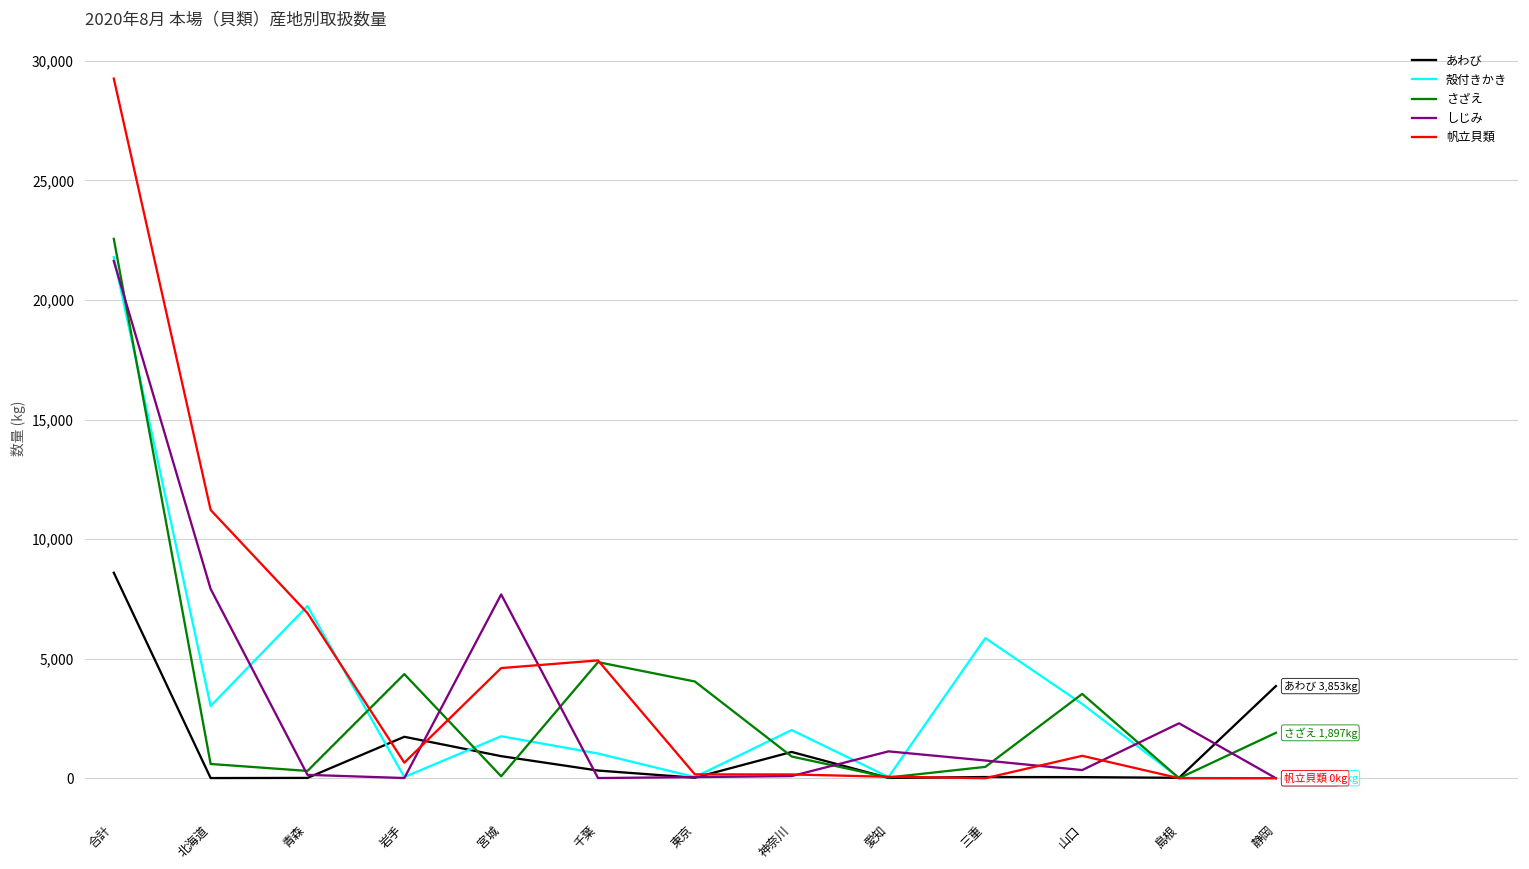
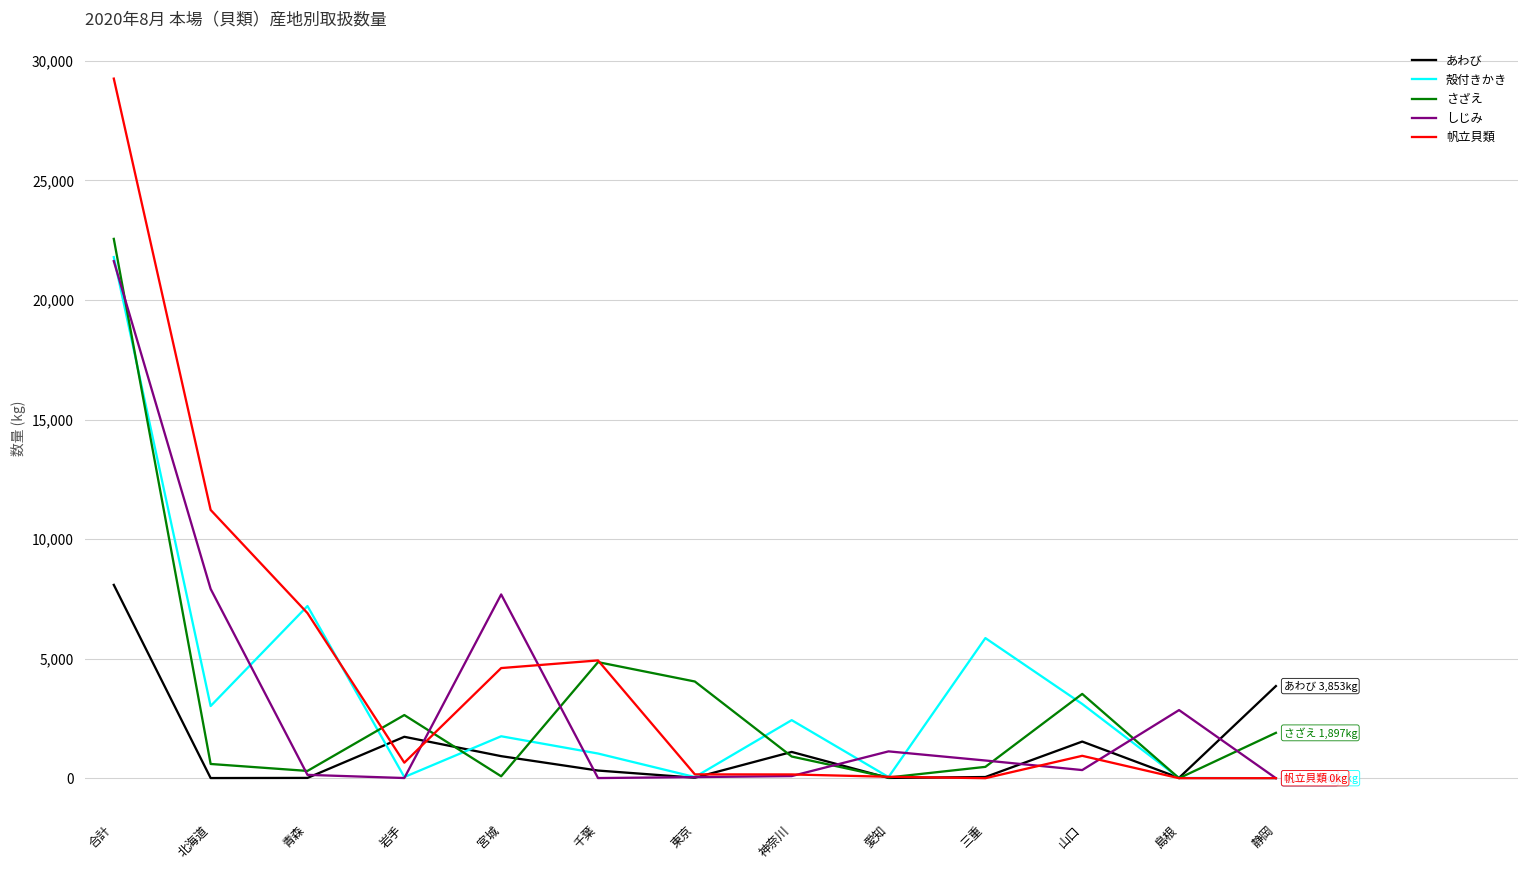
あわび, 合計: 8,600 -> 8,100
さざえ, 岩手: 4,400 -> 2,600
殻付きかき, 神奈川: 2,000 -> 2,400
あわび, 山口: 0 -> 1,500
しじみ, 島根: 2,300 -> 2,800
